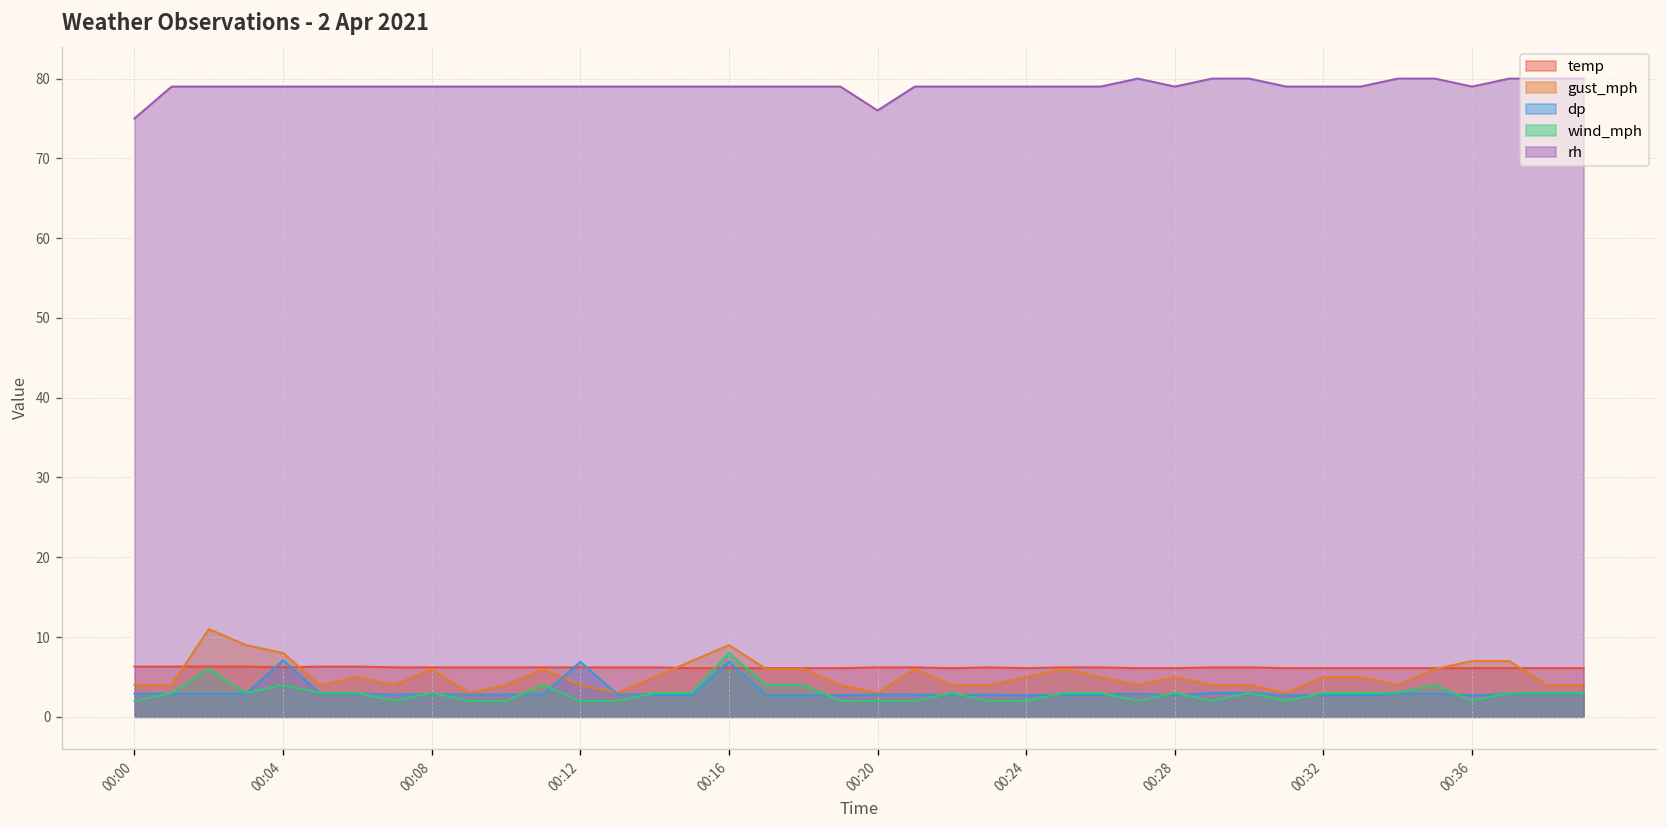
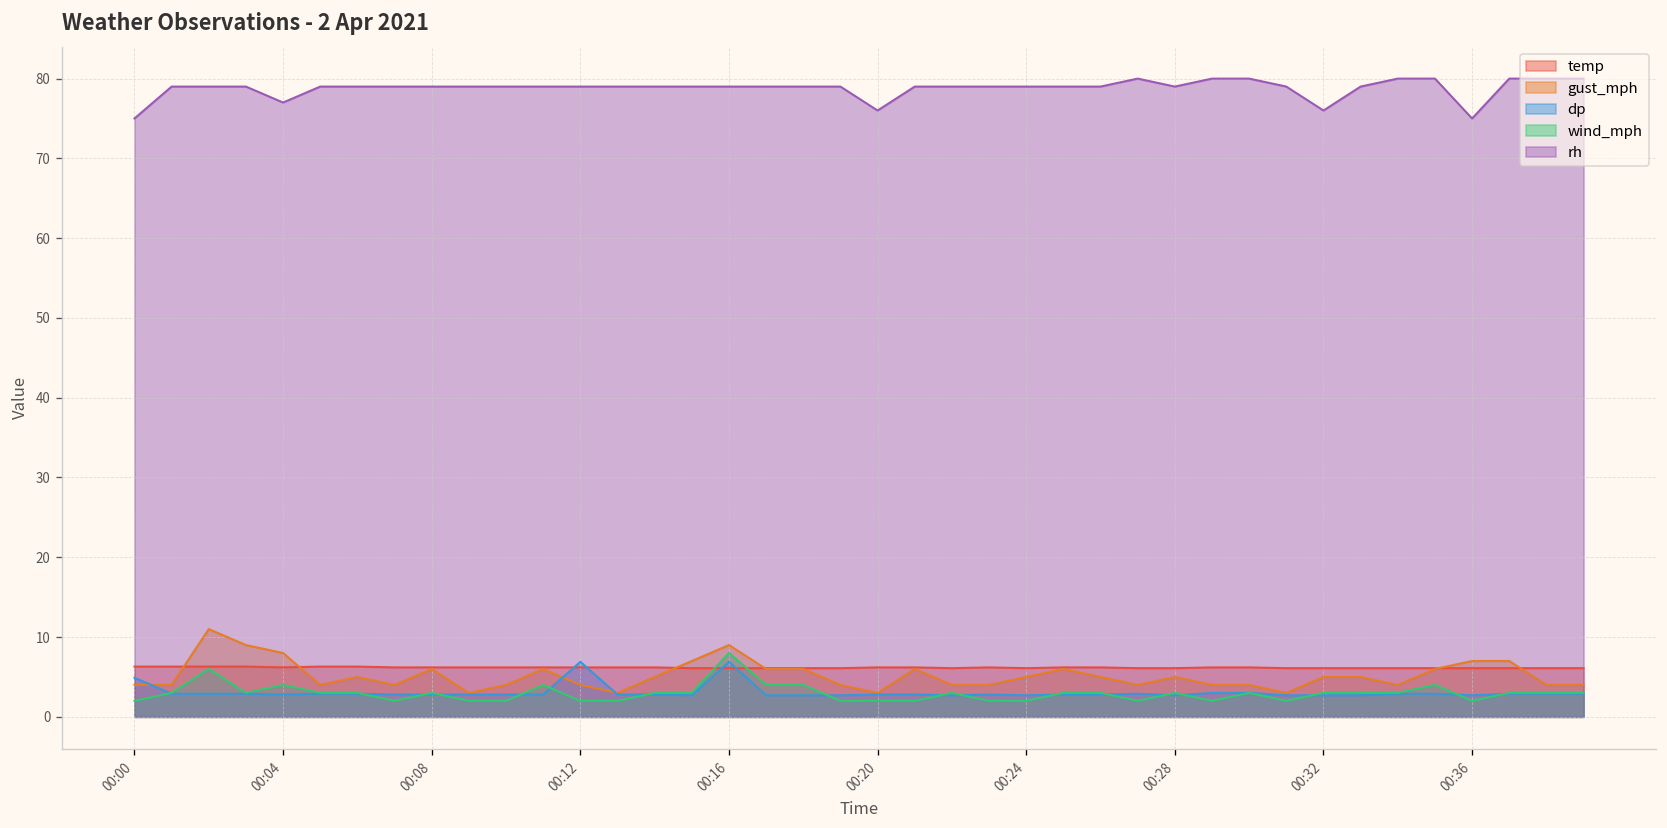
dp, 00:00: 3 -> 5
dp, 00:04: 7 -> 3
rh, 00:04: 79 -> 77
rh, 00:32: 79 -> 76
rh, 00:36: 79 -> 75
